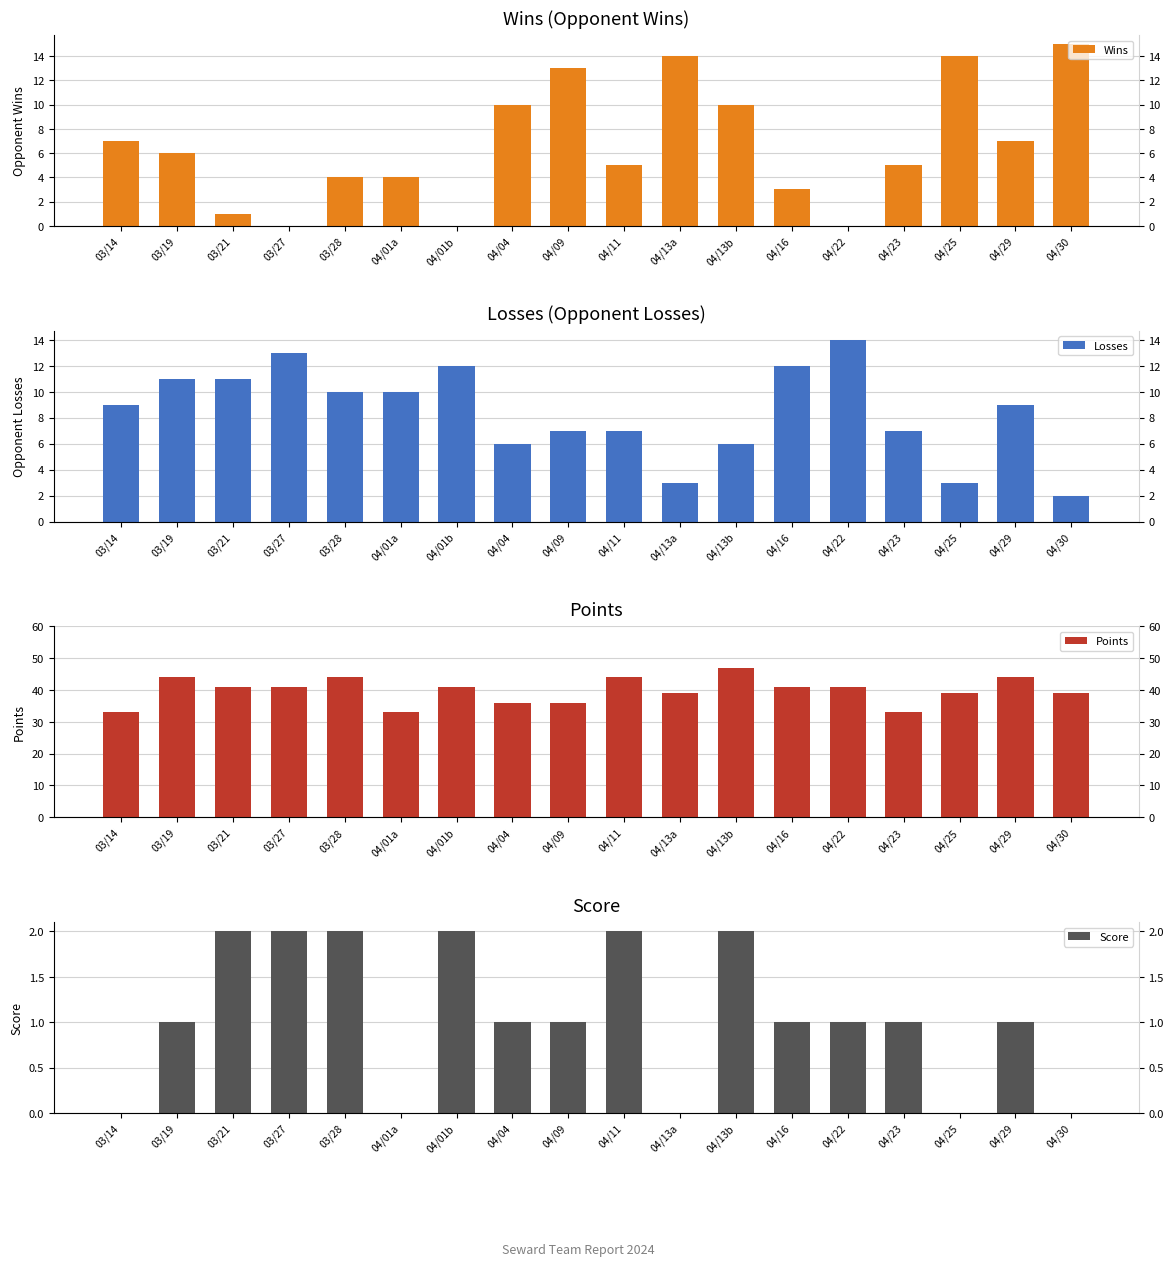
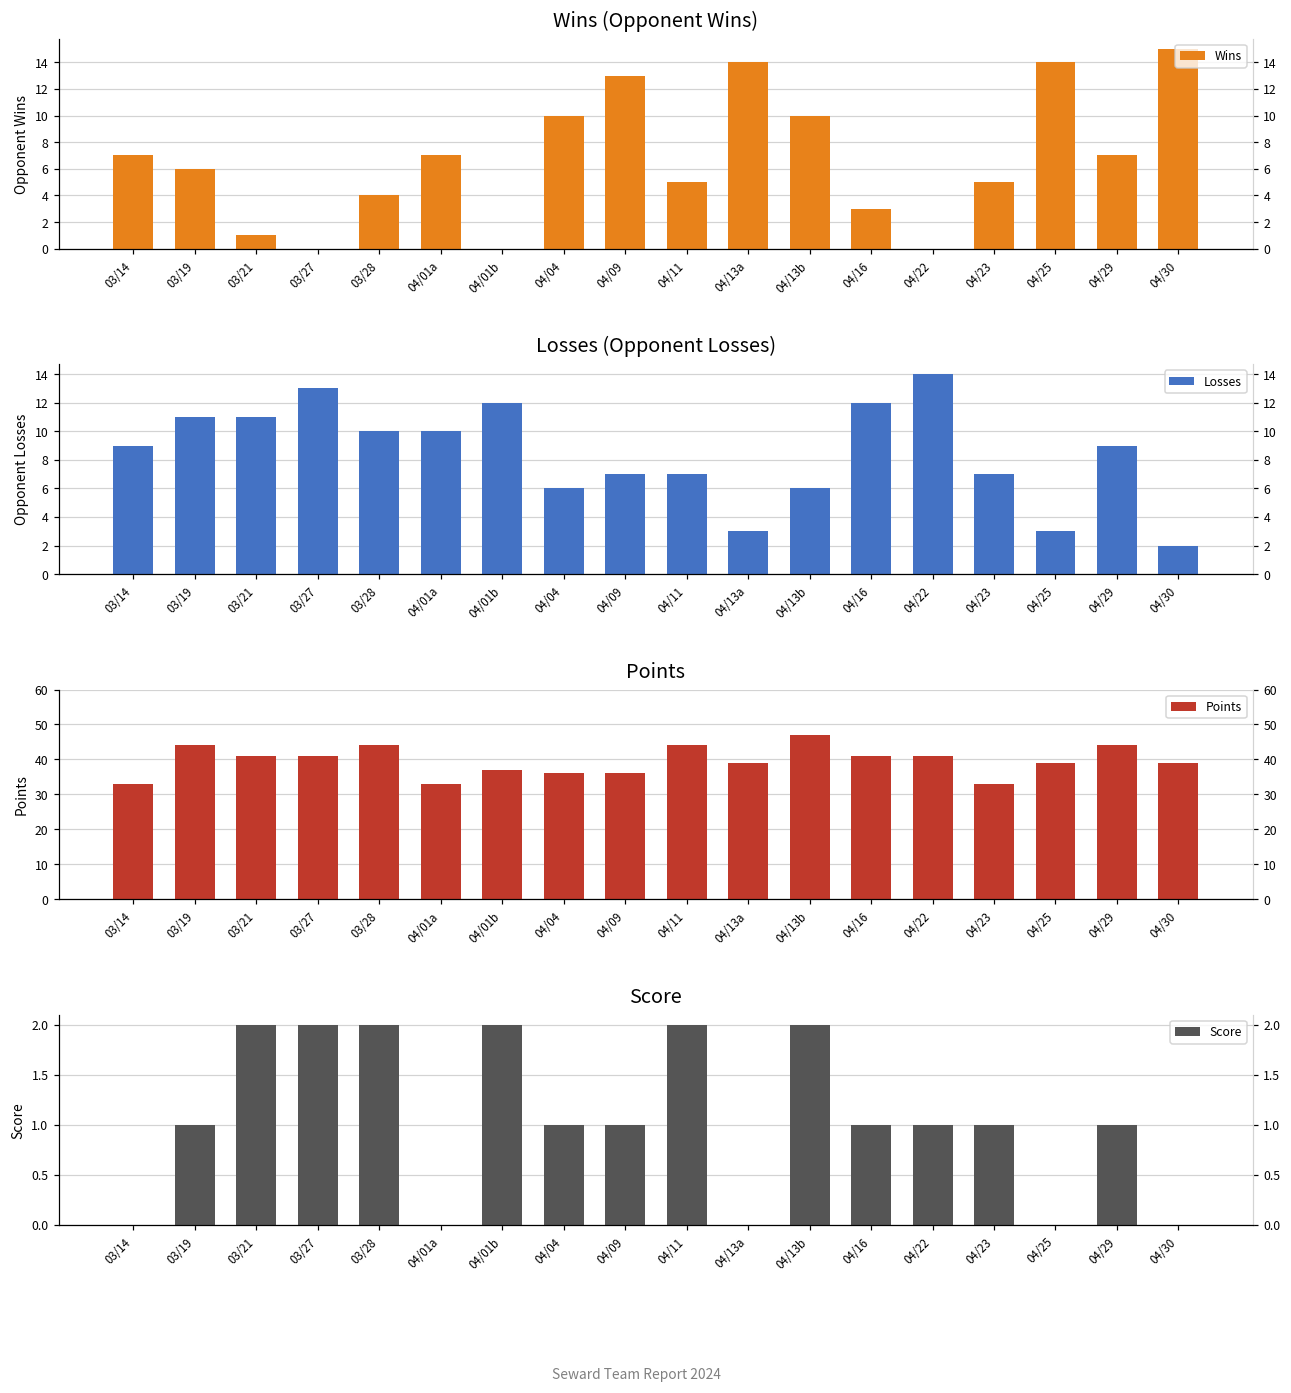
Wins (Opponent Wins), 04/01a: 4 -> 7
Points, 04/01b: 41 -> 37
